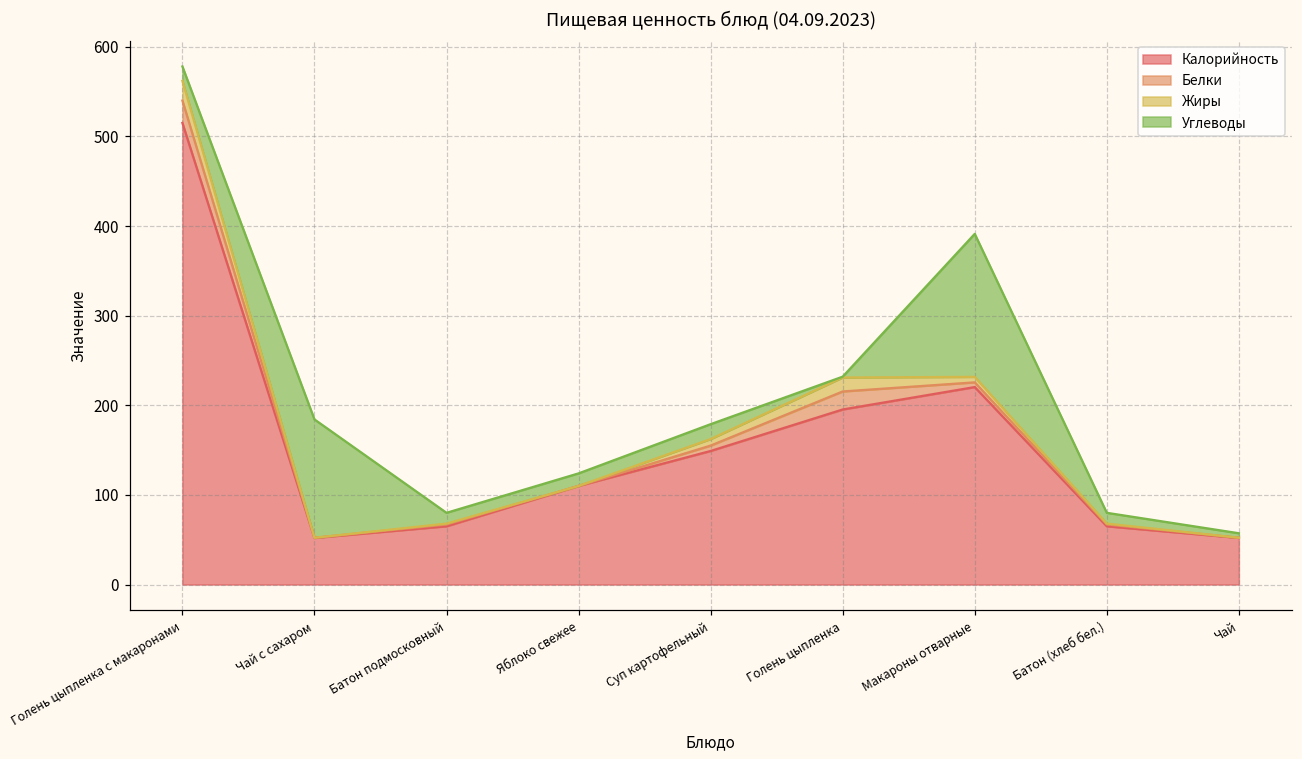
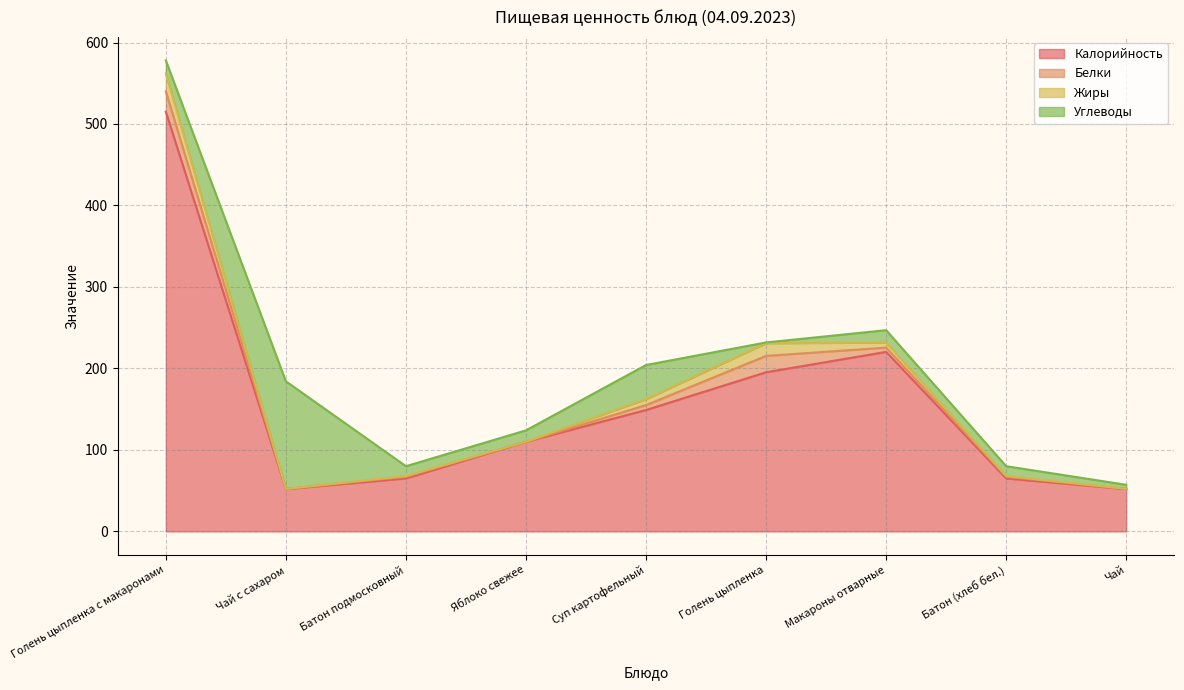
Углеводы, Суп картофельный: 20 -> 40
Углеводы, Макароны отварные: 160 -> 20
